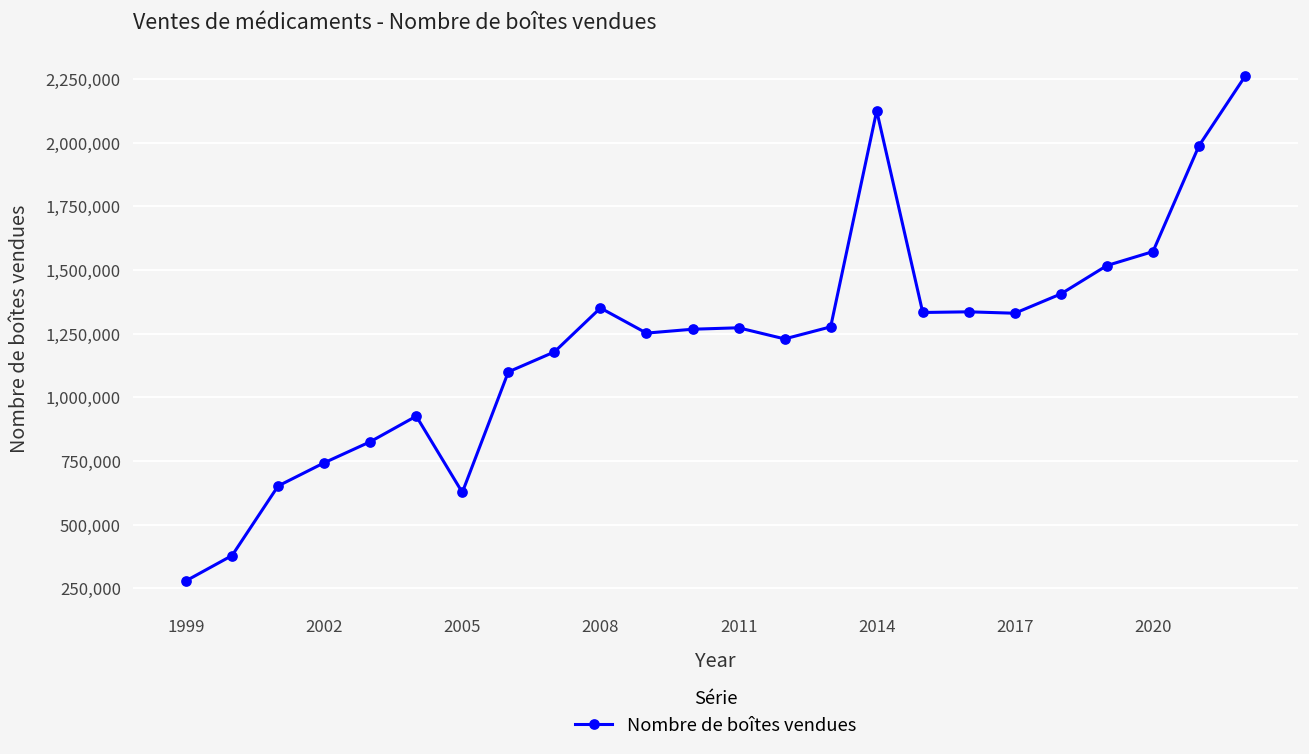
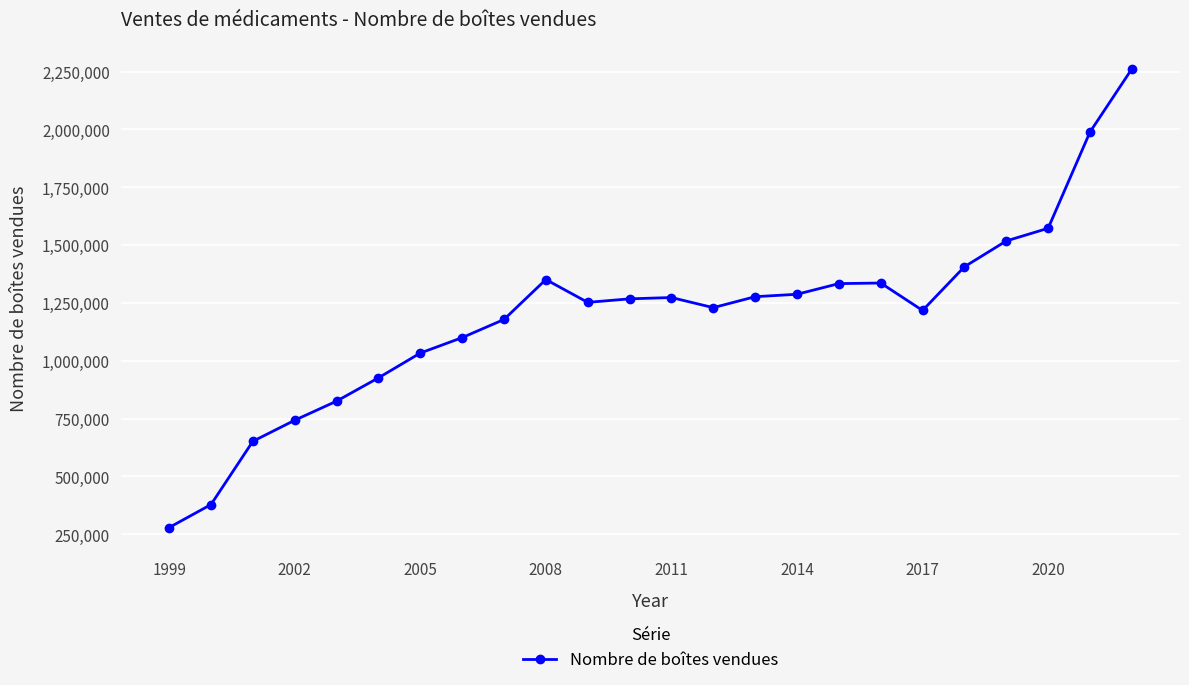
2005: 630,000 -> 1,030,000
2014: 2,130,000 -> 1,290,000
2017: 1,330,000 -> 1,220,000
